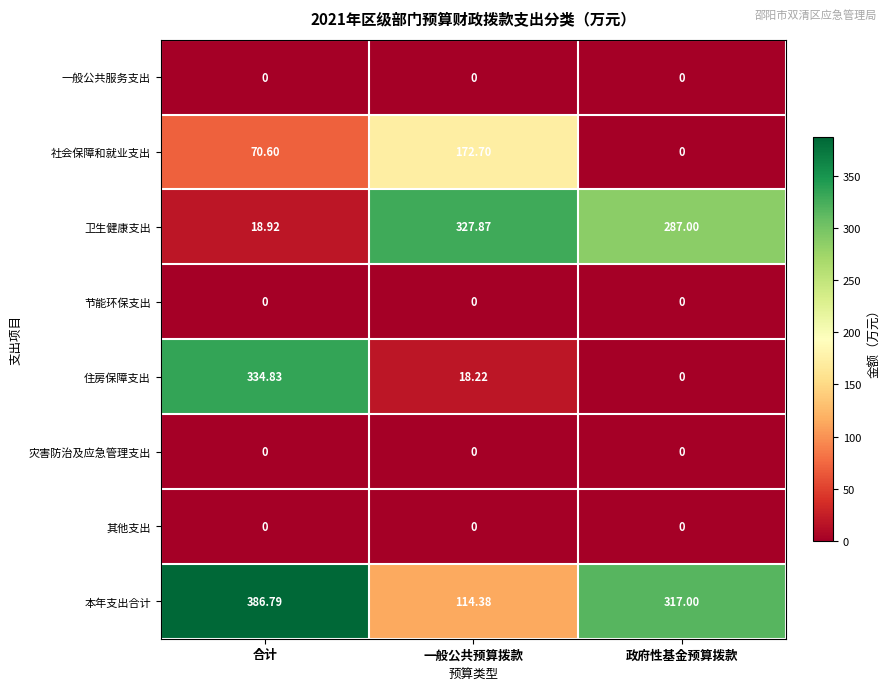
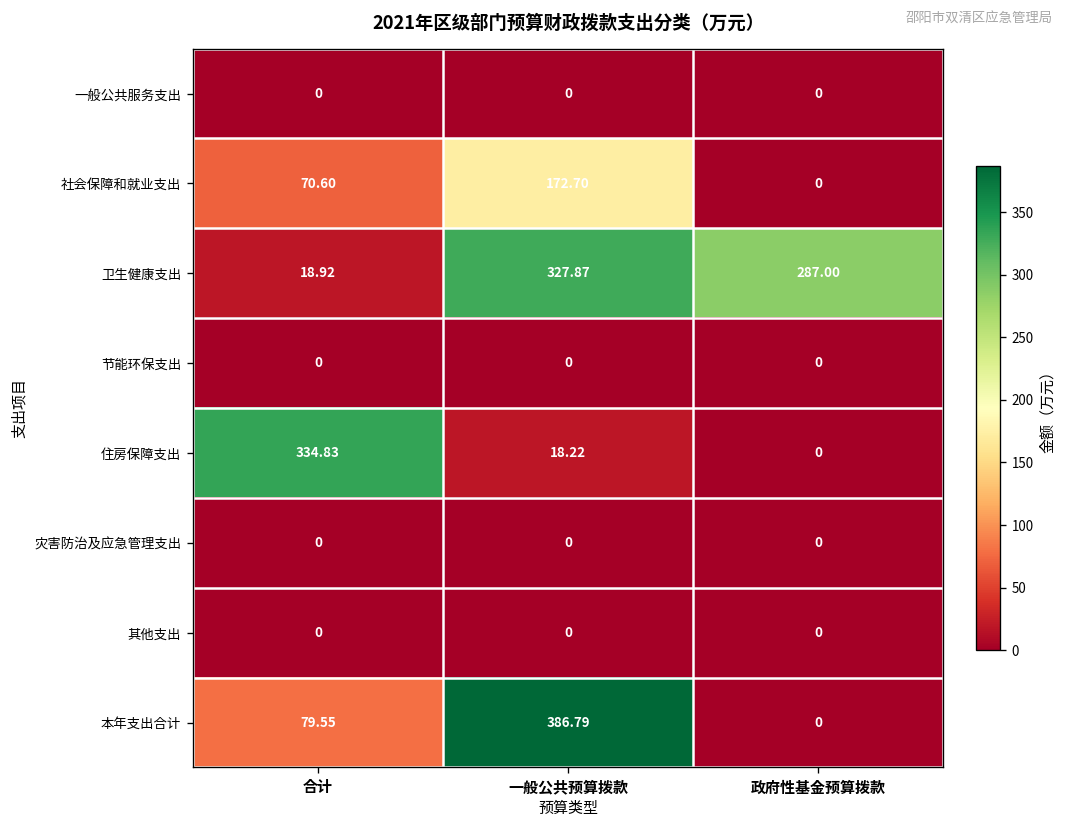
本年支出合计, 合计: 386.79 -> 79.55
本年支出合计, 一般公共预算拨款: 114.38 -> 386.79
本年支出合计, 政府性基金预算拨款: 317.00 -> 0
